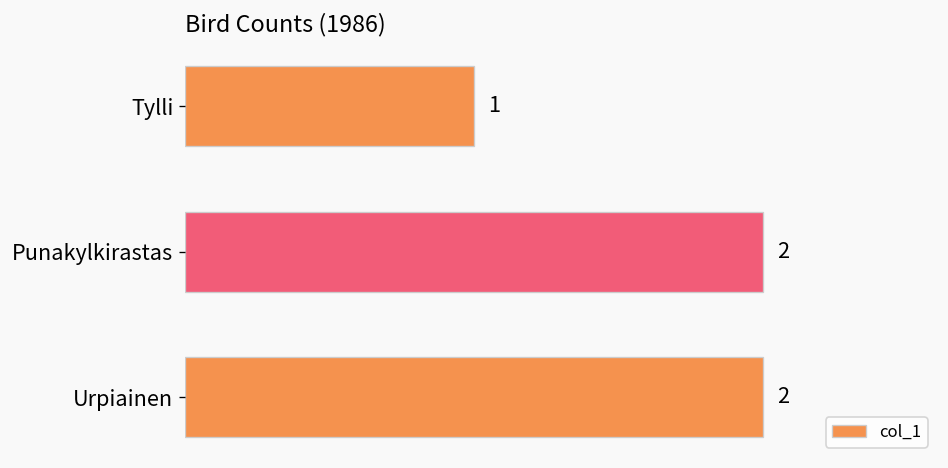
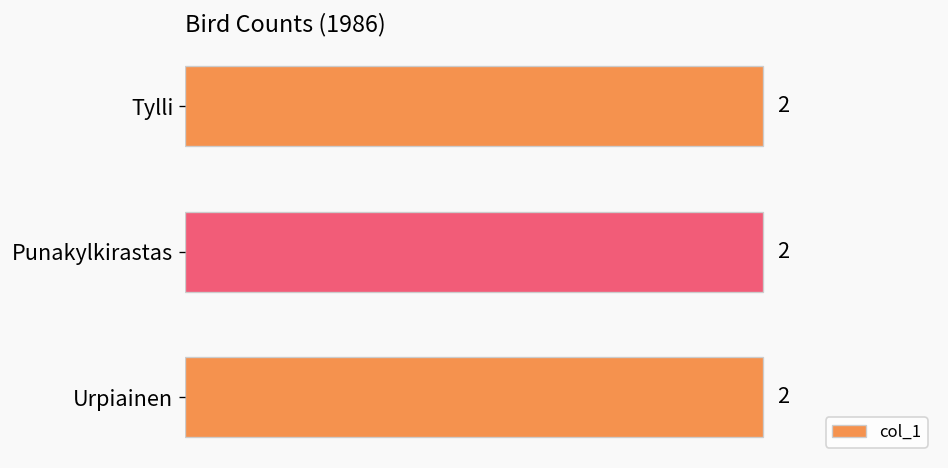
Tylli: 1 -> 2
